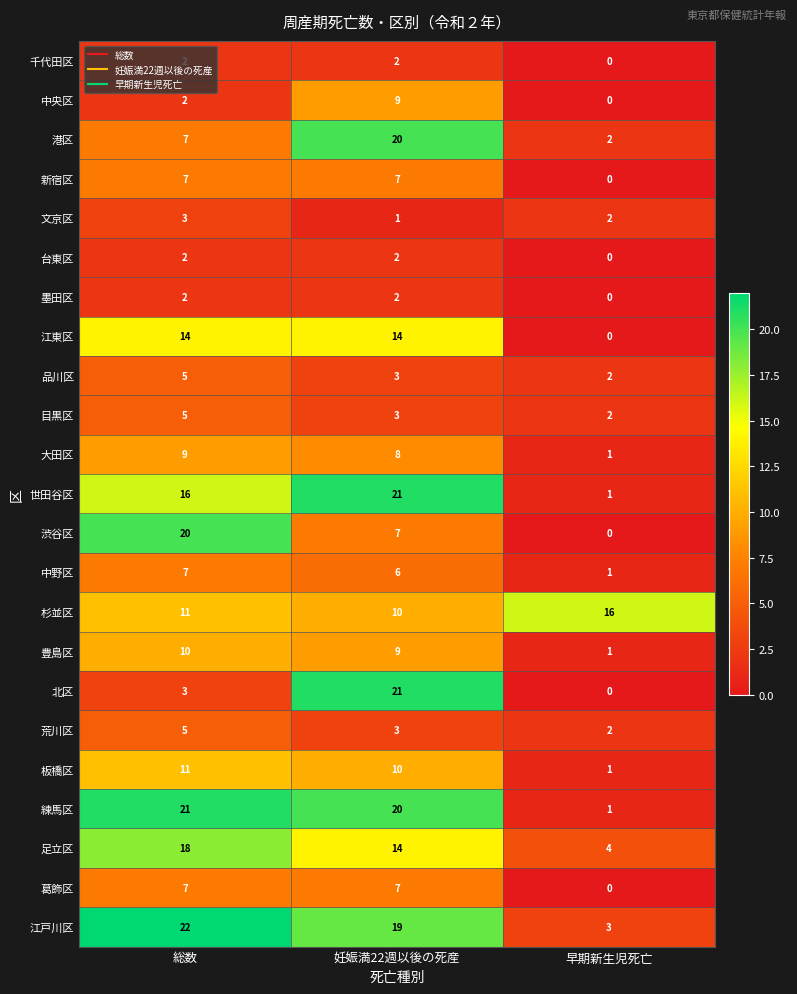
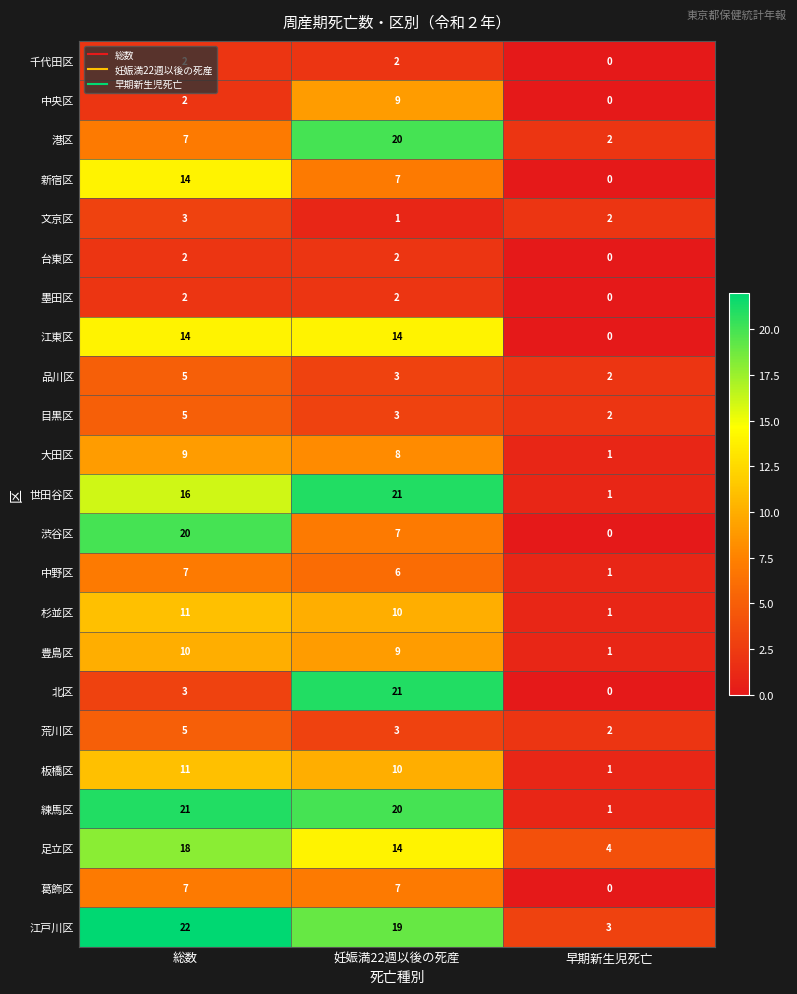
新宿区, 総数: 7 -> 14
杉並区, 早期新生児死亡: 16 -> 1
